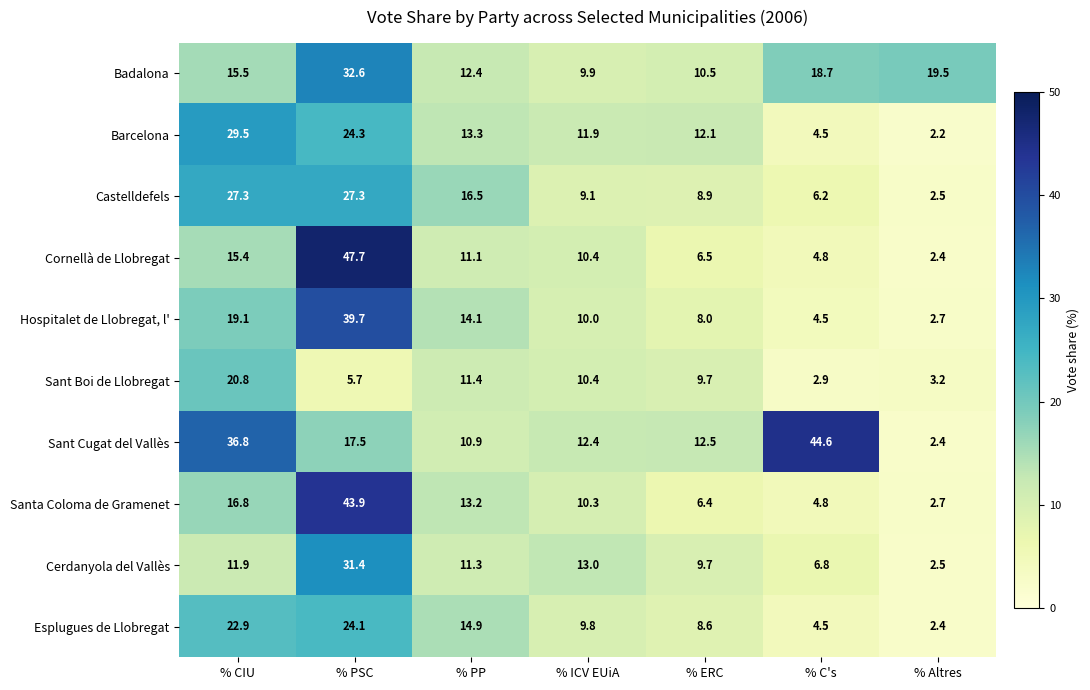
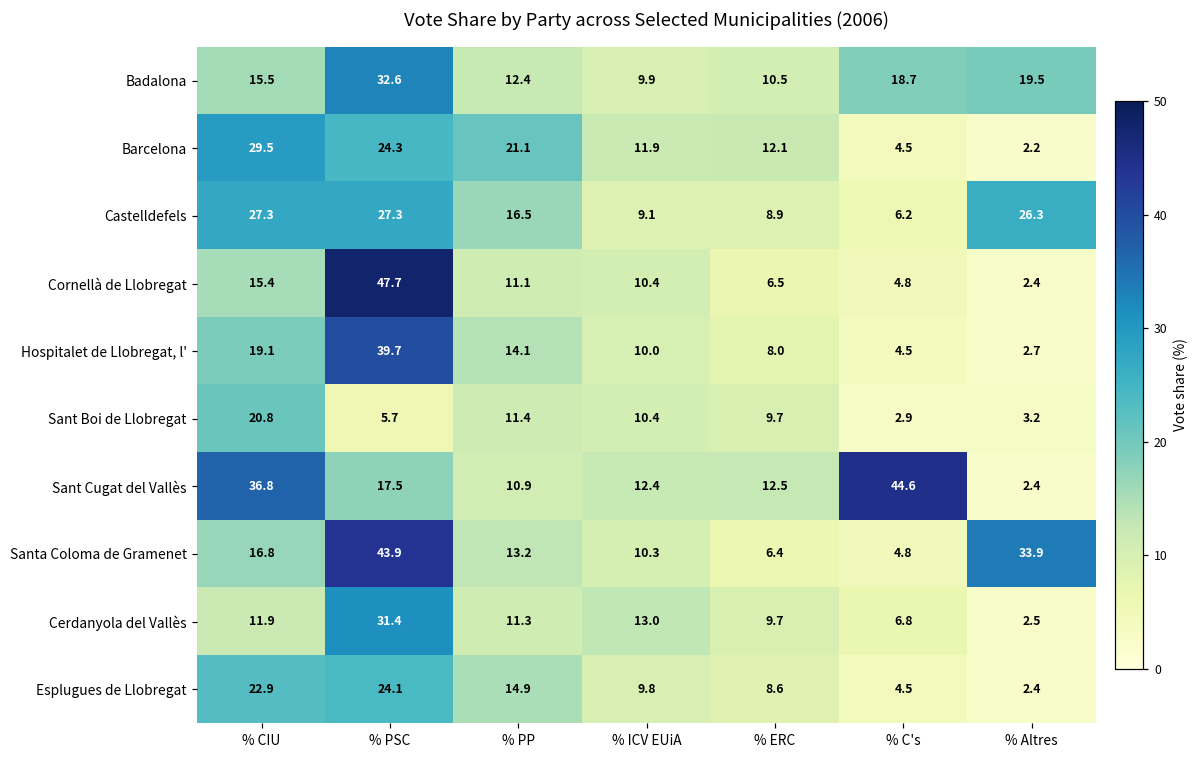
Barcelona, % PP: 13.3 -> 21.1
Castelldefels, % Altres: 2.5 -> 26.3
Santa Coloma de Gramenet, % Altres: 2.7 -> 33.9
